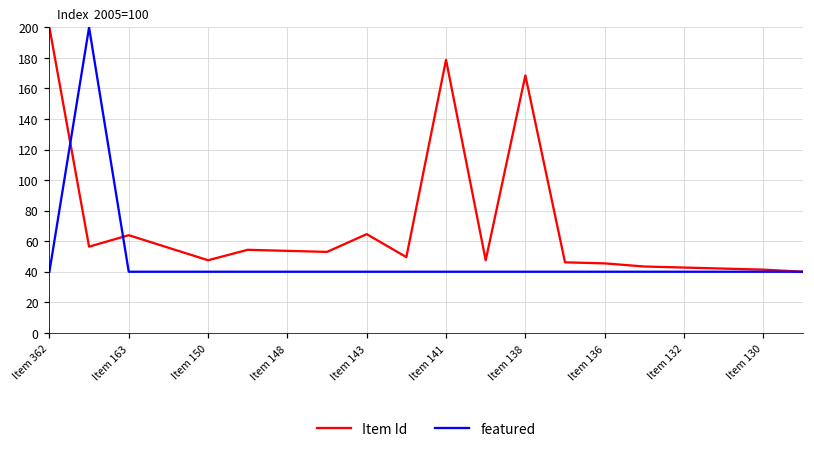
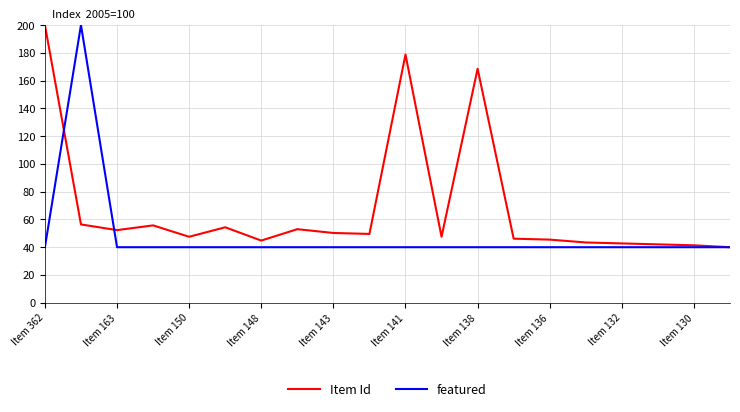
Item Id, Item 163: 64 -> 52
Item Id, Item 148: 54 -> 45
Item Id, Item 143: 65 -> 50
